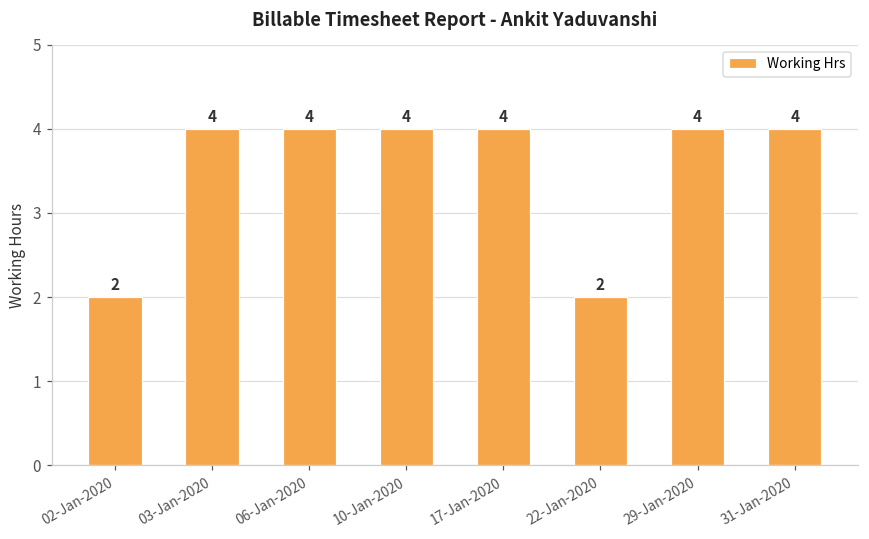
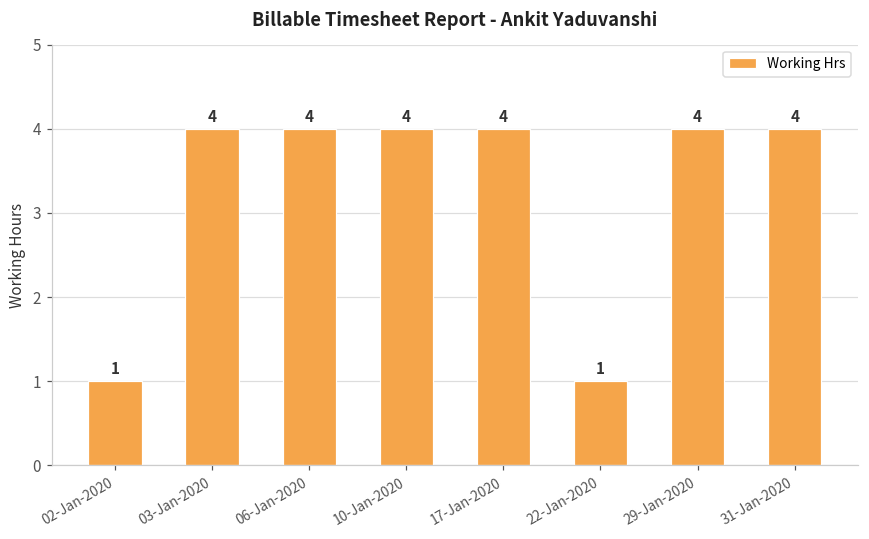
02-Jan-2020: 2 -> 1
22-Jan-2020: 2 -> 1
